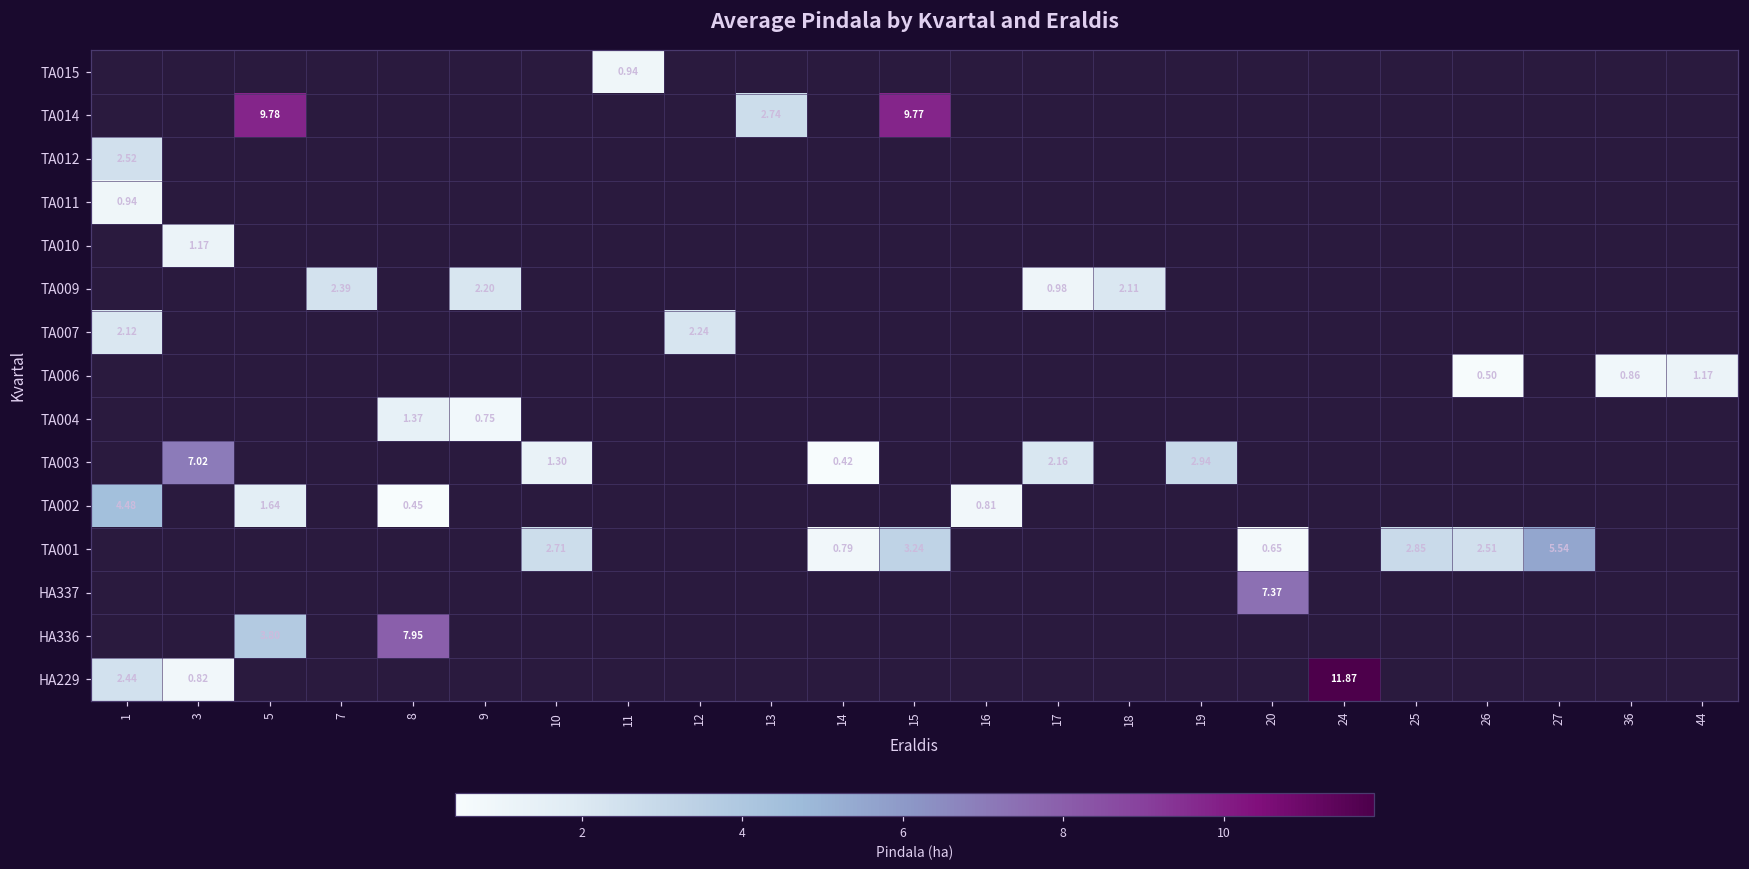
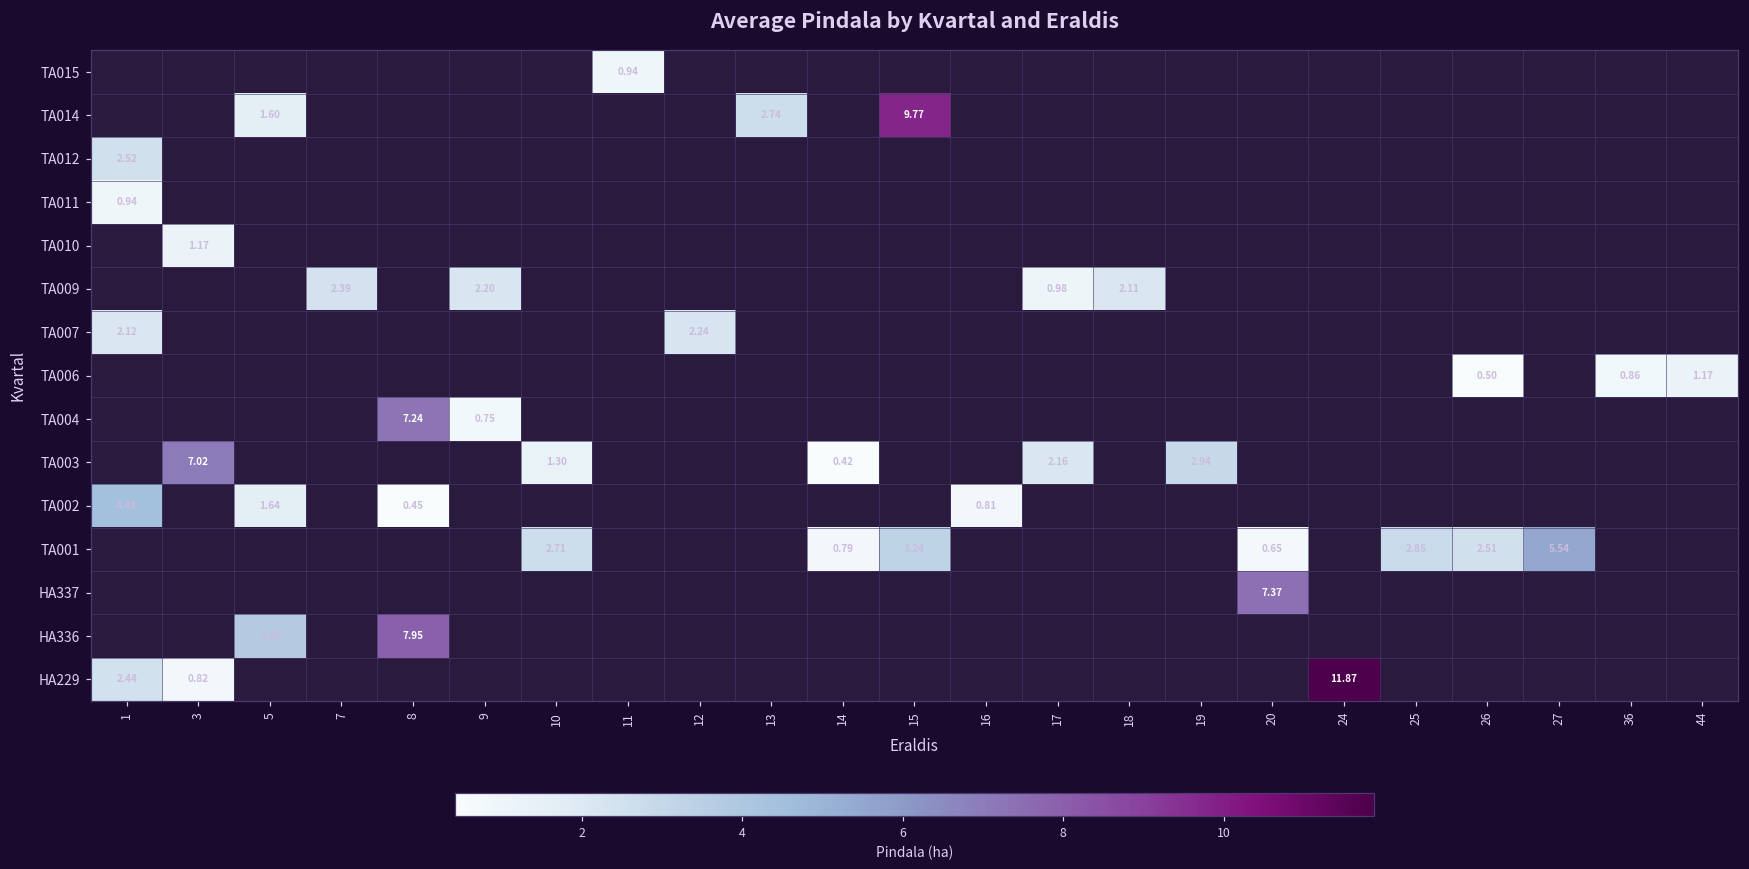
TA014, 5: 9.78 -> 1.60
TA004, 8: 1.37 -> 7.24
